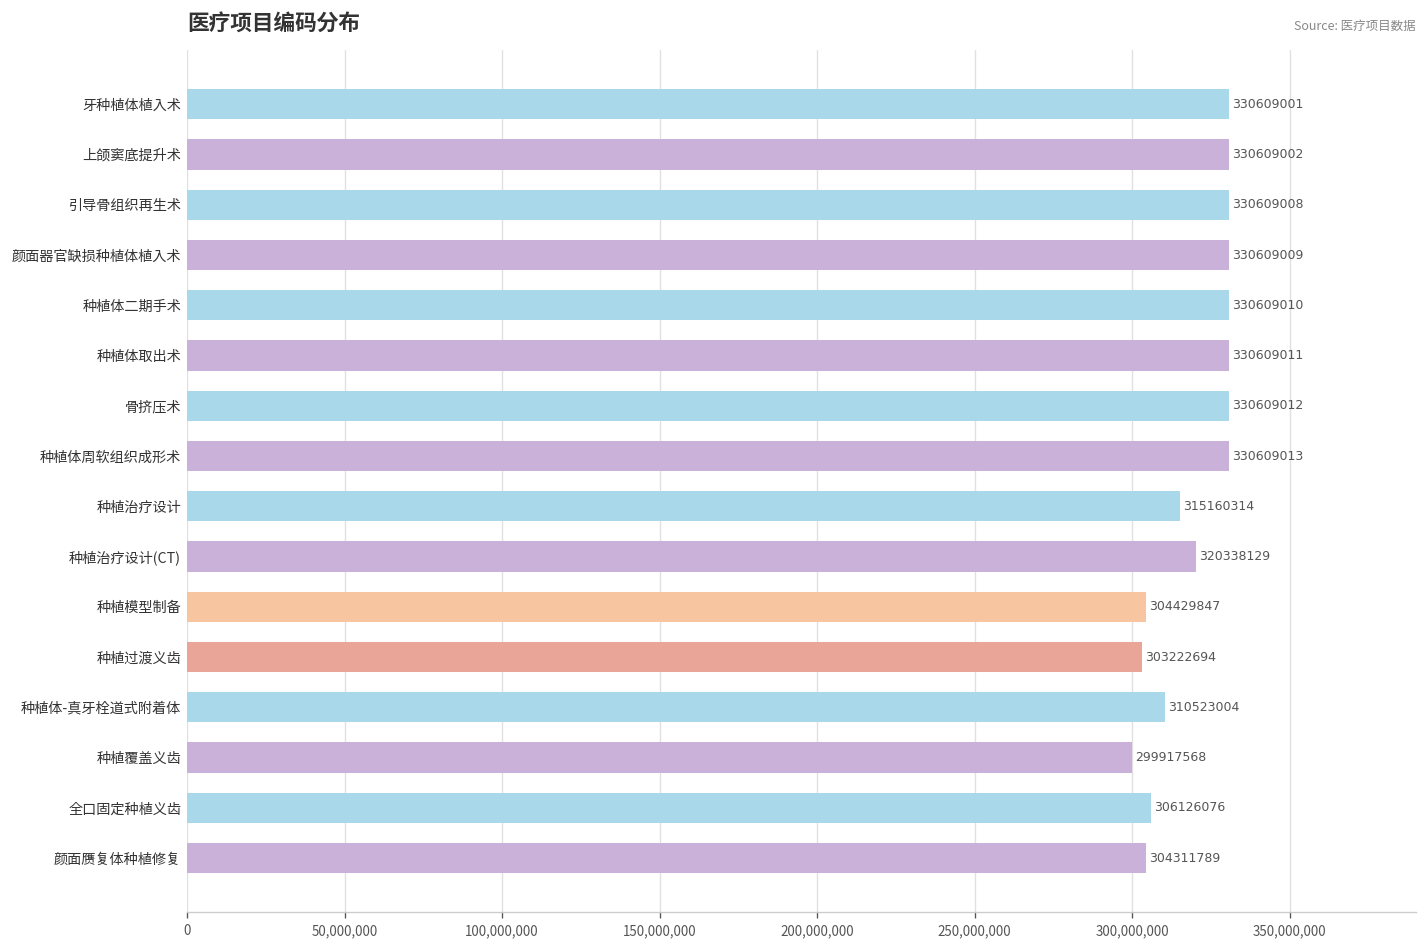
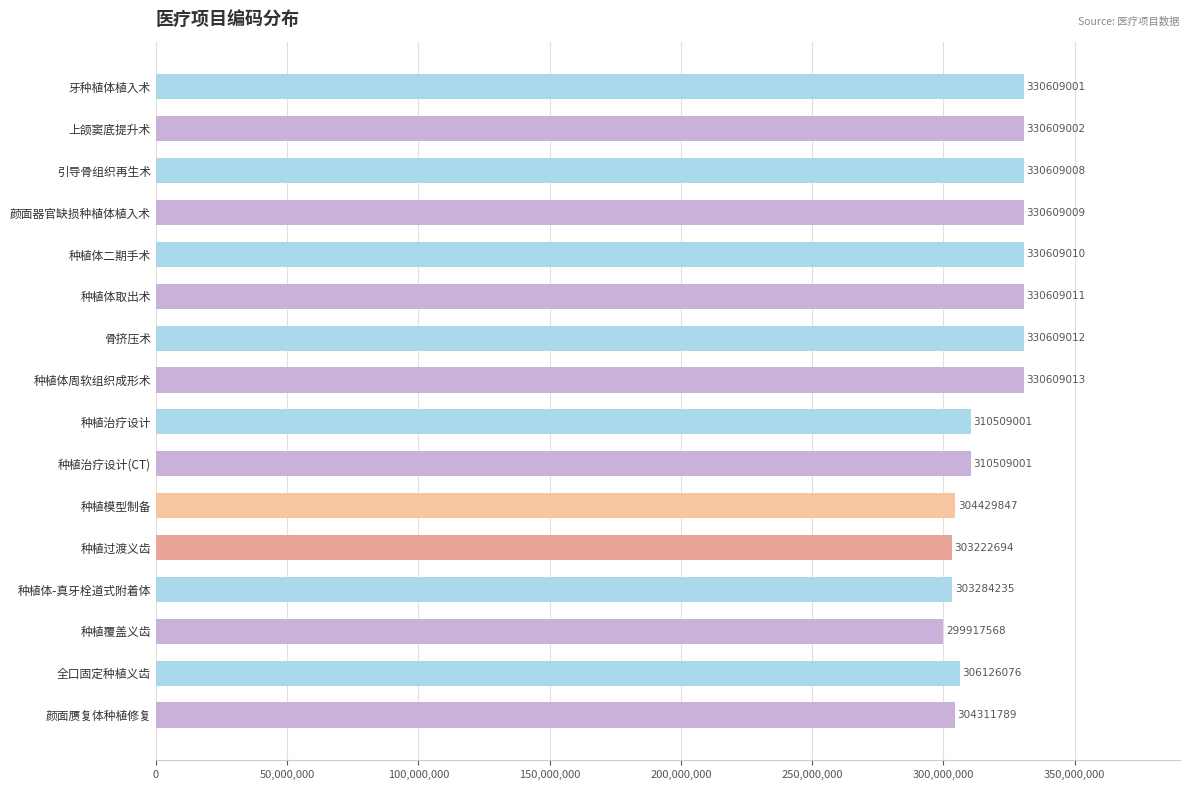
种植治疗设计: 315160314 -> 310509001
种植治疗设计(CT): 320338129 -> 310509001
种植体-真牙栓道式附着体: 310523004 -> 303284235
